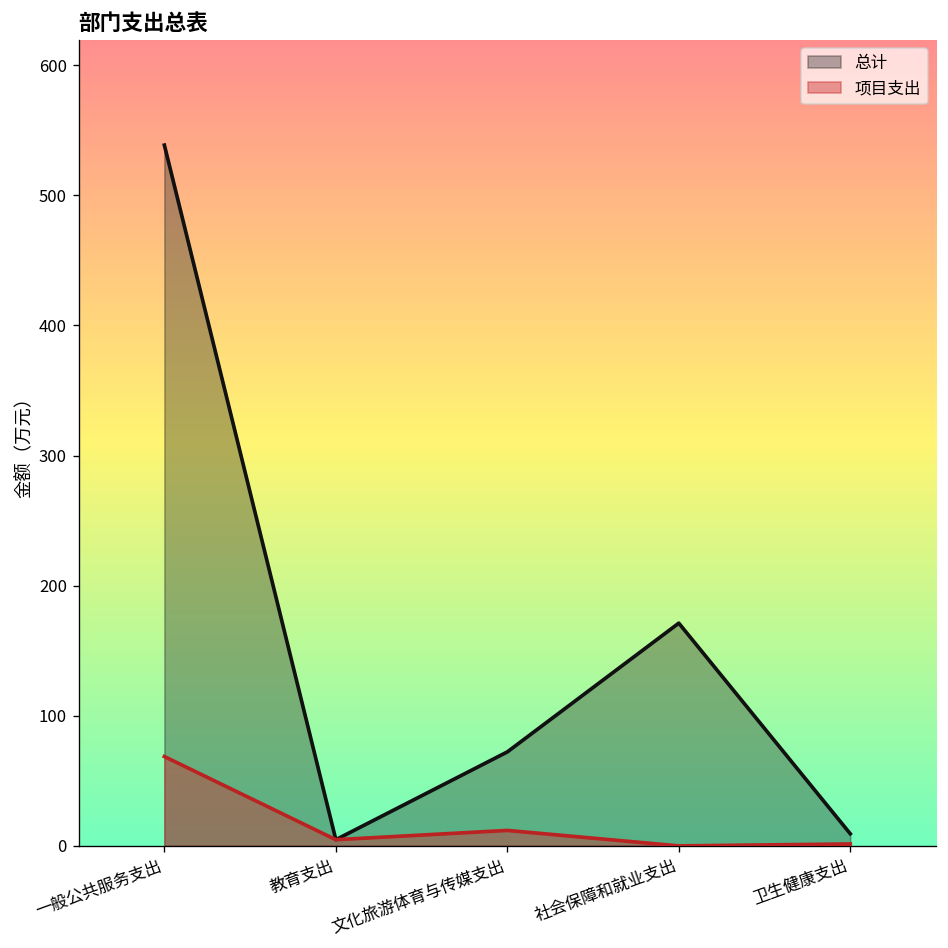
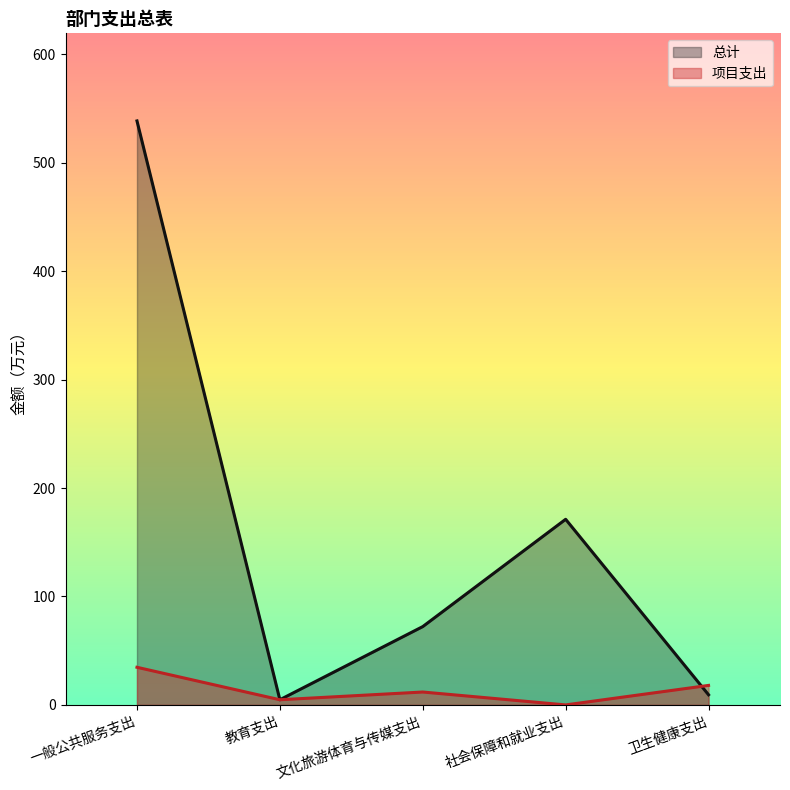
项目支出, 一般公共服务支出: 69 -> 35
项目支出, 卫生健康支出: 2 -> 18
